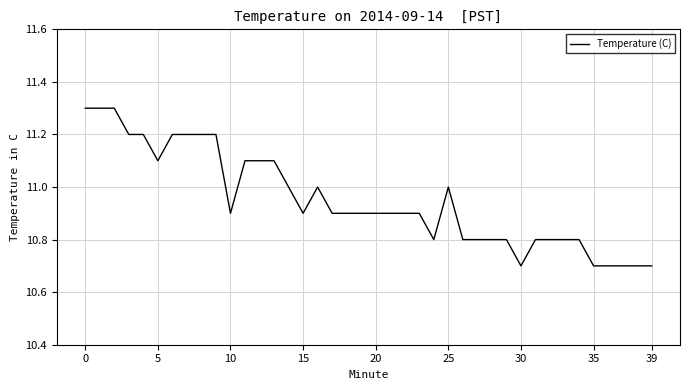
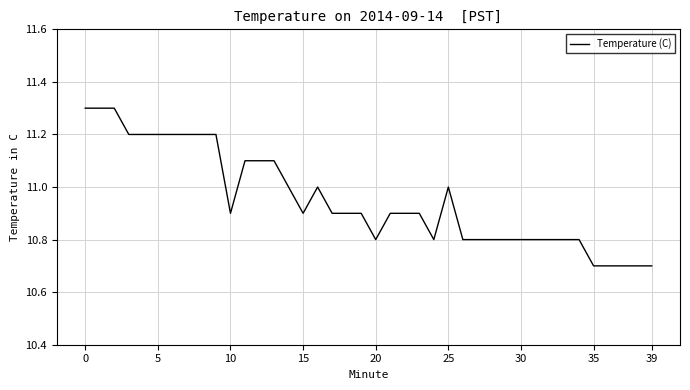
5: 11.1 -> 11.2
20: 10.9 -> 10.8
30: 10.7 -> 10.8
